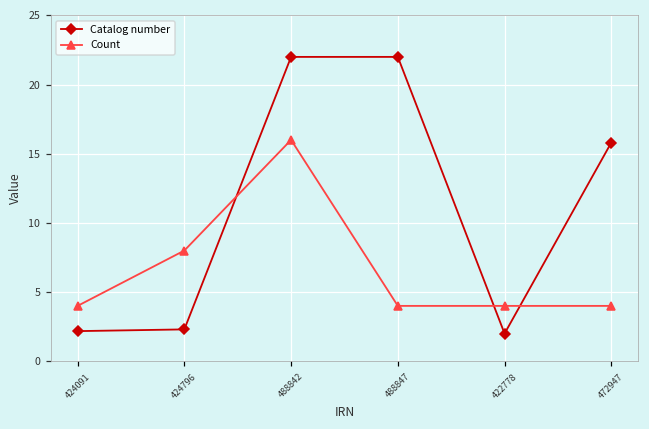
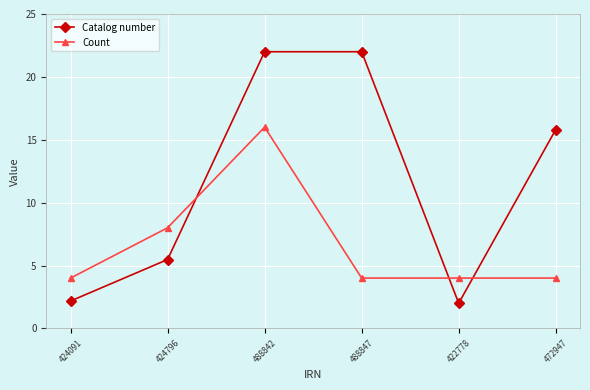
Catalog number, 424796: 2.3 -> 5.5
